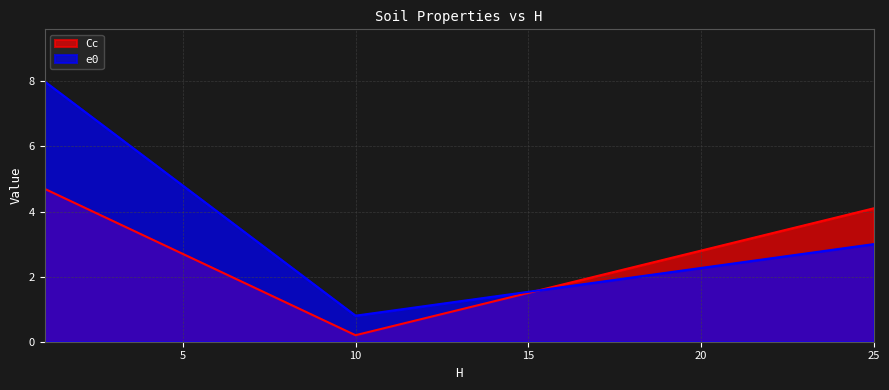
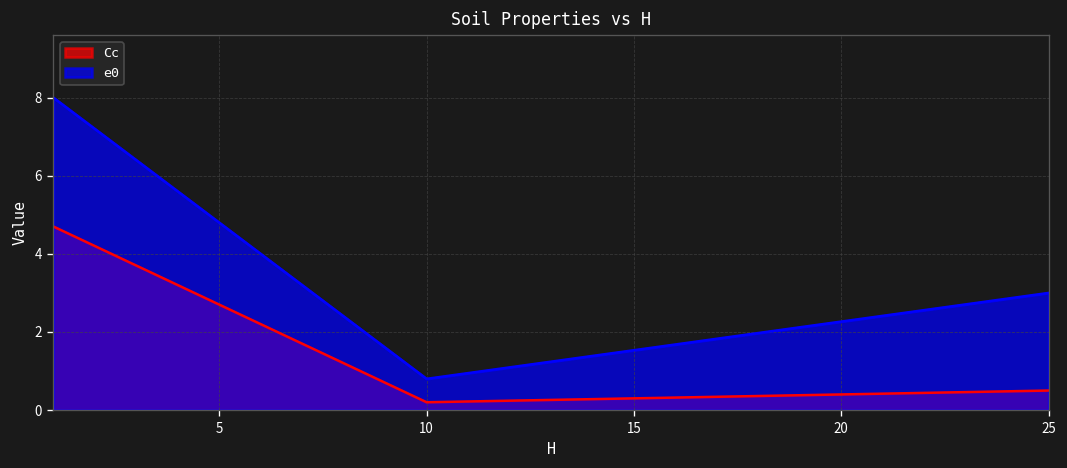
Cc, 25: 4.1 -> 0.5
